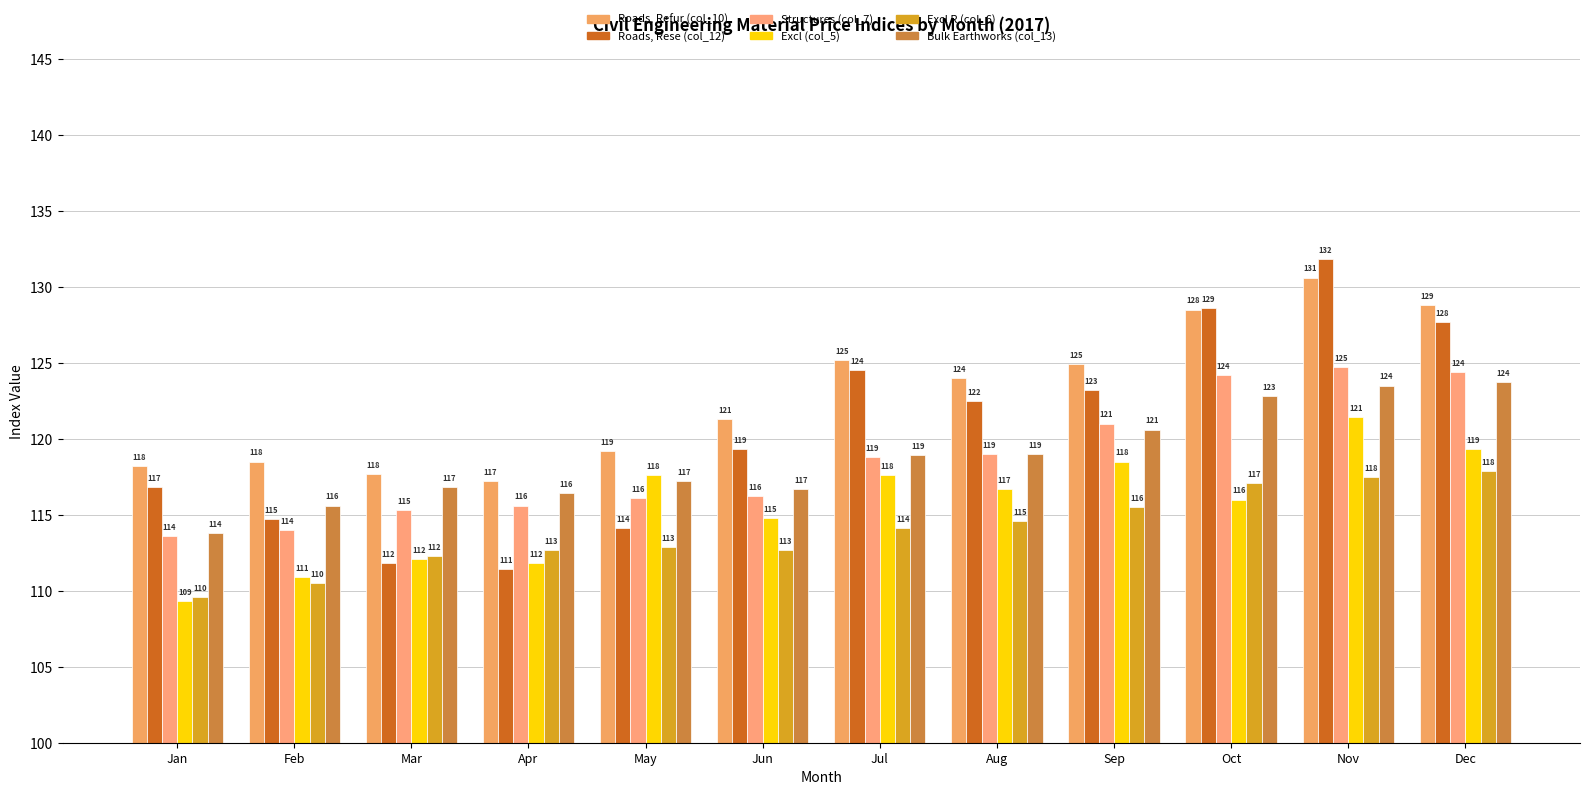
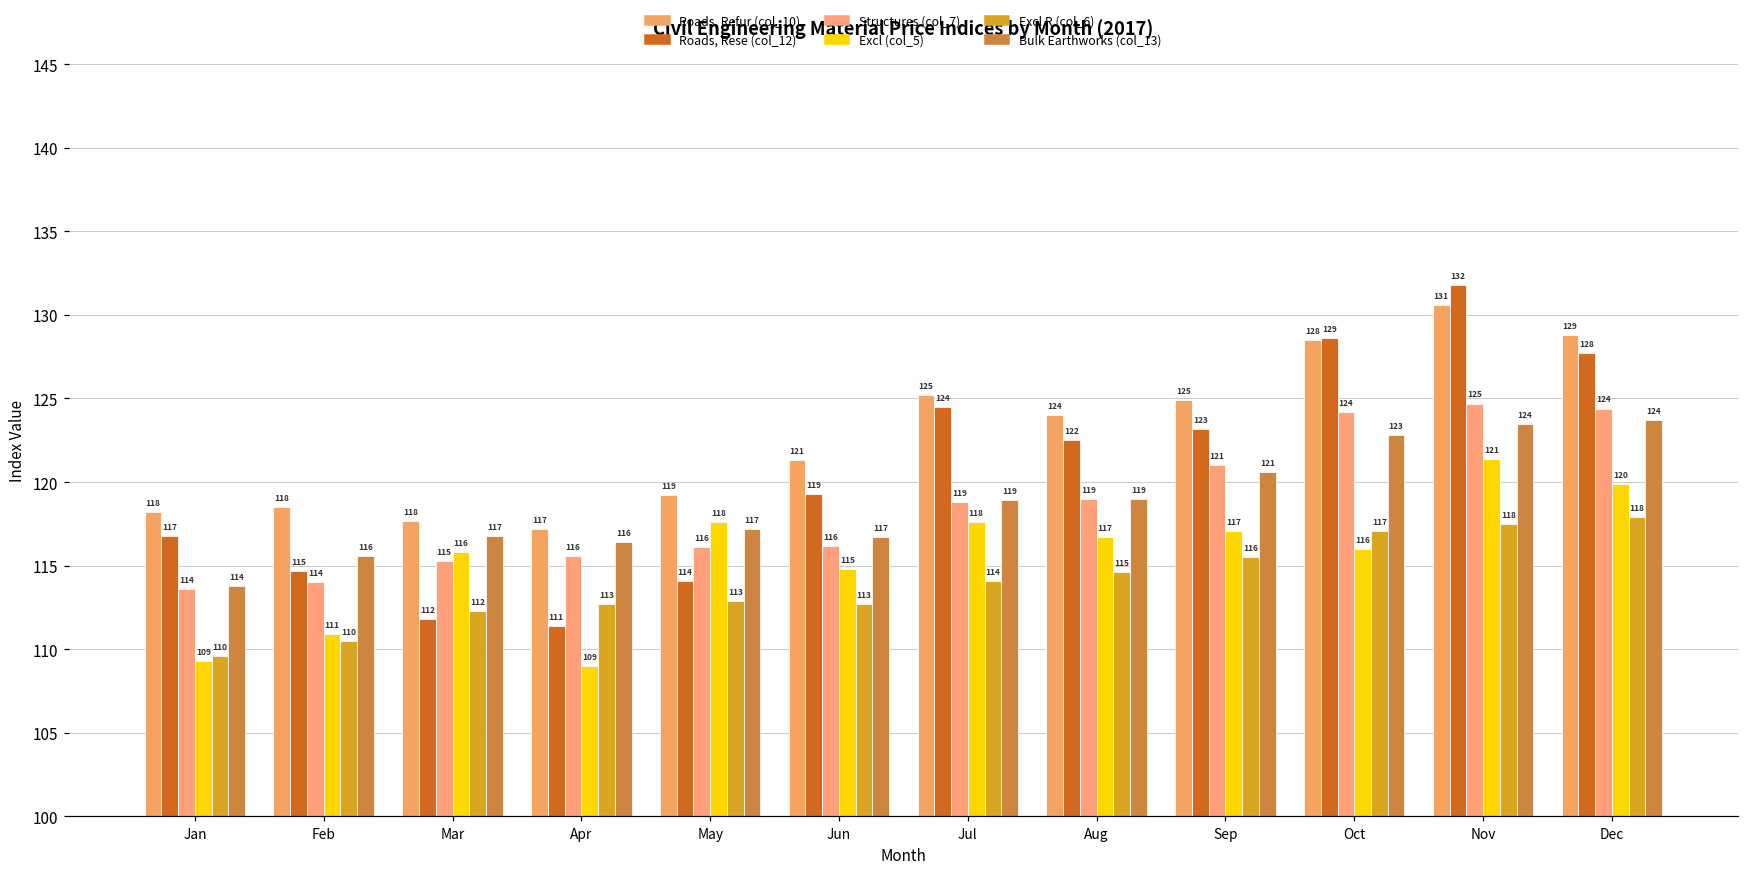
Excl (col_5), Mar: 112 -> 116
Excl (col_5), Apr: 112 -> 109
Excl (col_5), Sep: 118 -> 117
Excl (col_5), Dec: 119 -> 120
